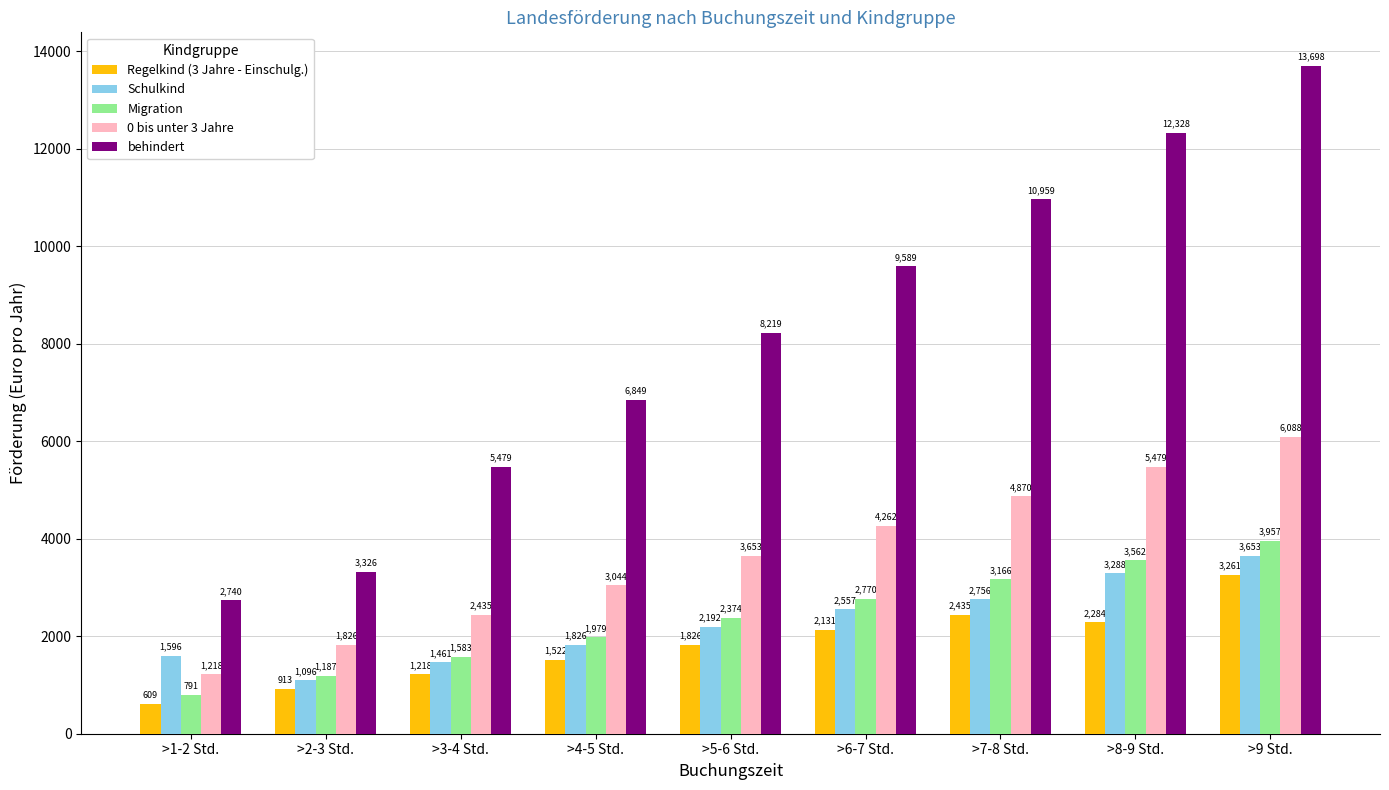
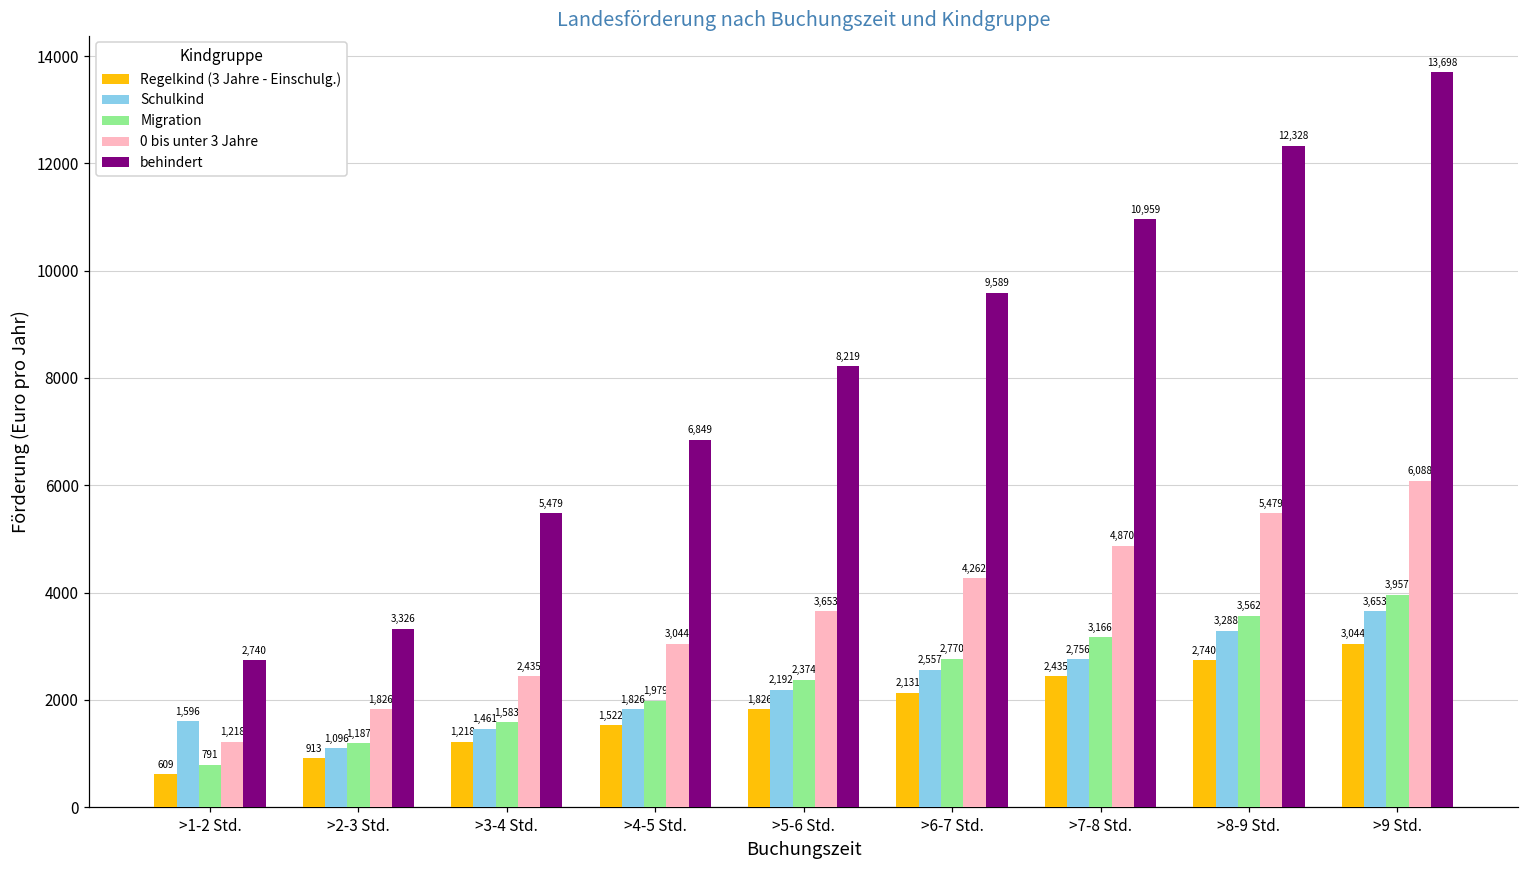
Regelkind (3 Jahre - Einschulg.), >8-9 Std.: 2,284 -> 2,740
Regelkind (3 Jahre - Einschulg.), >9 Std.: 3,261 -> 3,044
